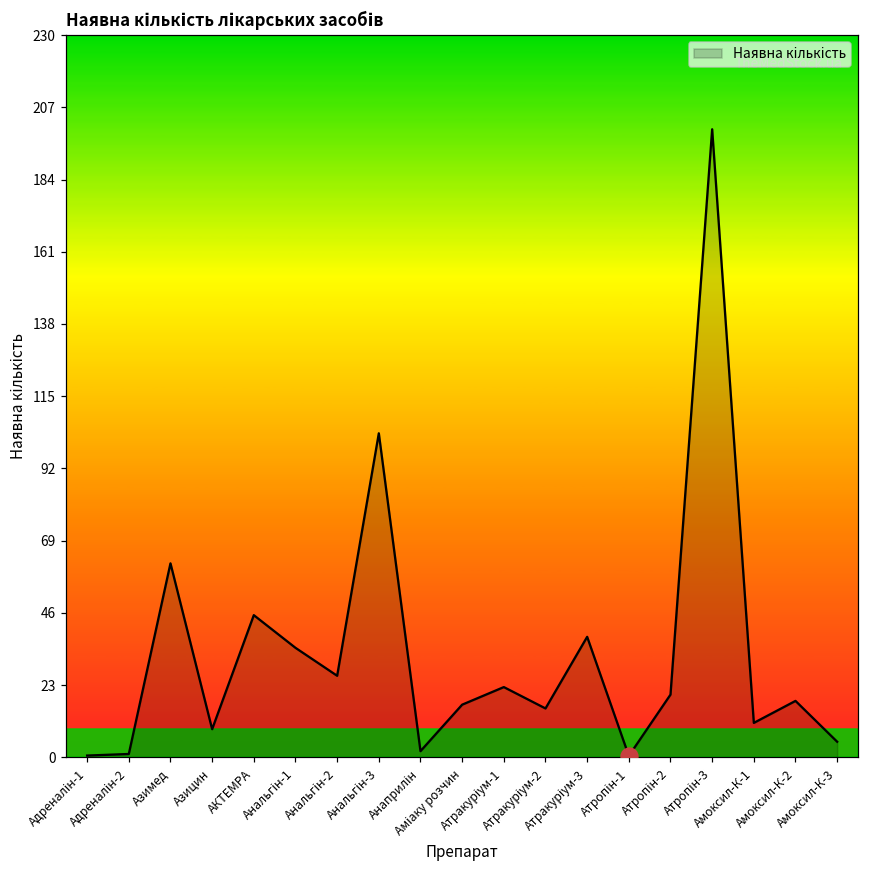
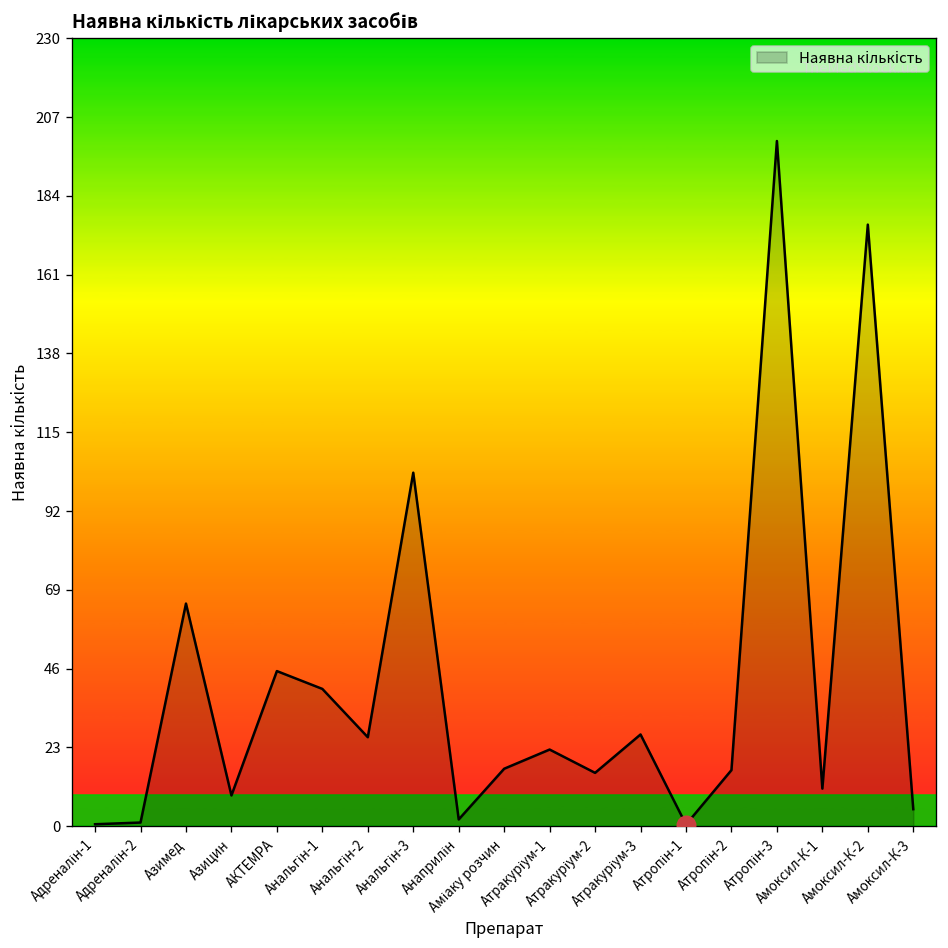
Наявна кількість, Азимед: 62 -> 65
Наявна кількість, Анальгін-1: 35 -> 40
Наявна кількість, Атракуріум-3: 38 -> 27
Наявна кількість, Атропін-2: 20 -> 16
Наявна кількість, Амоксил-К-2: 18 -> 176
